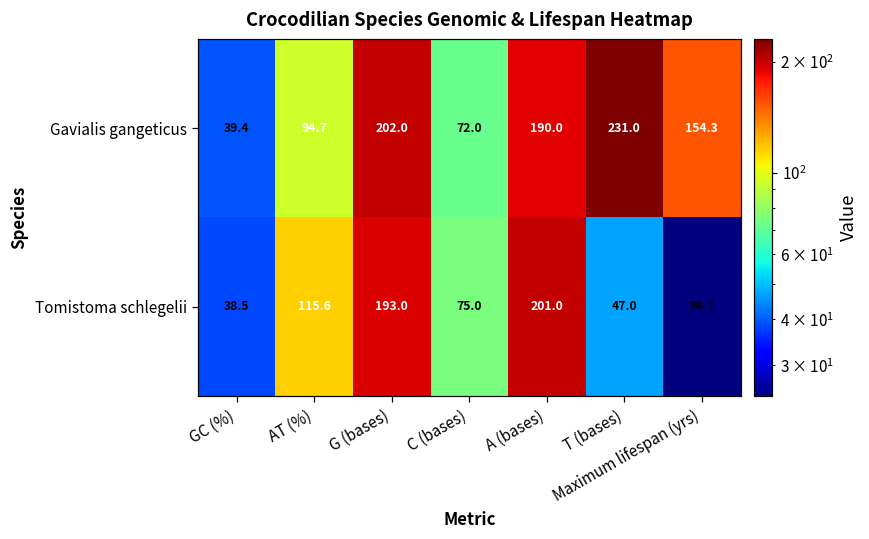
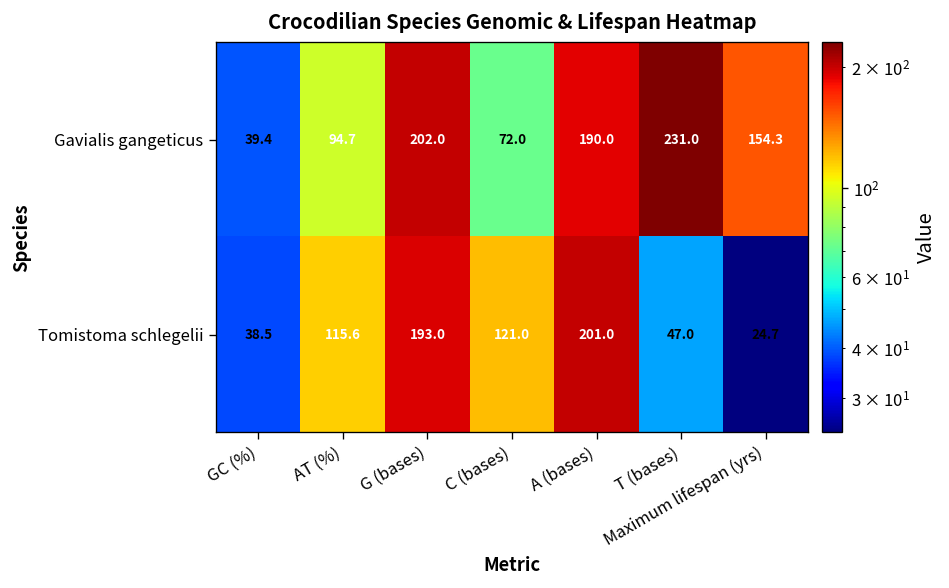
Tomistoma schlegelii, C (bases): 75.0 -> 121.0
